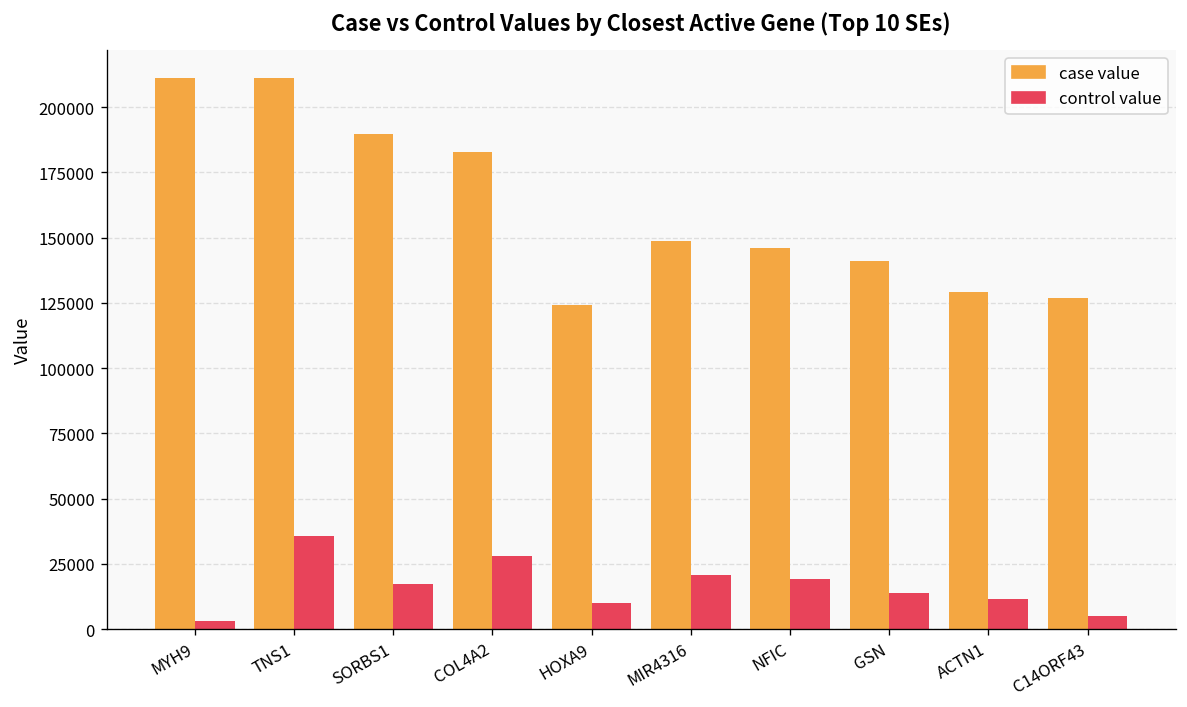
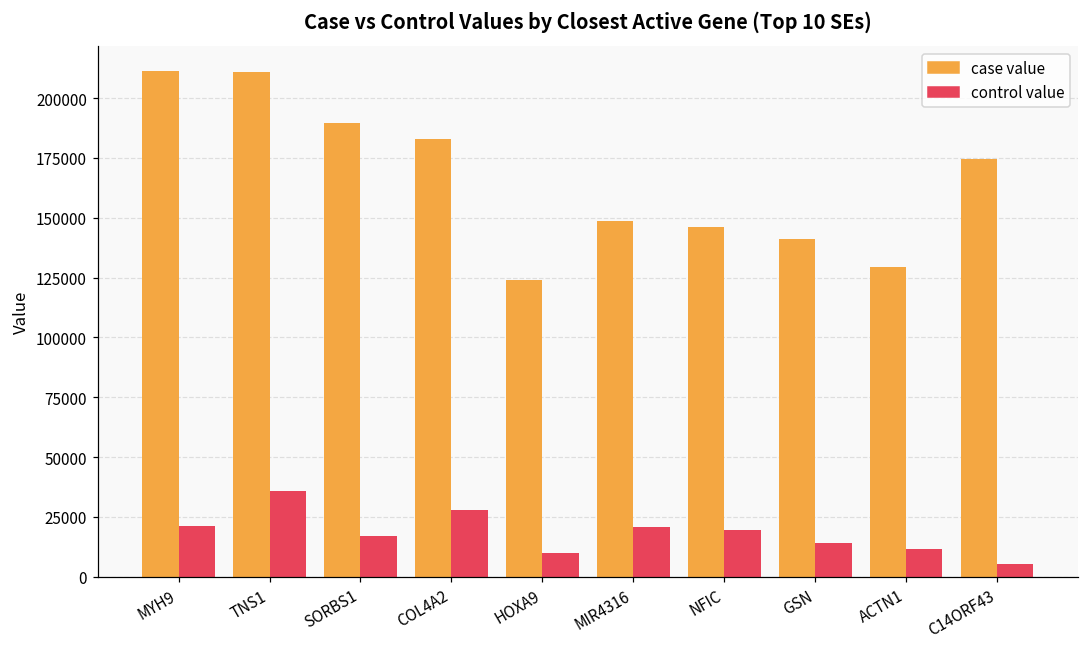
control value, MYH9: 3000 -> 21000
case value, C14ORF43: 127000 -> 175000
